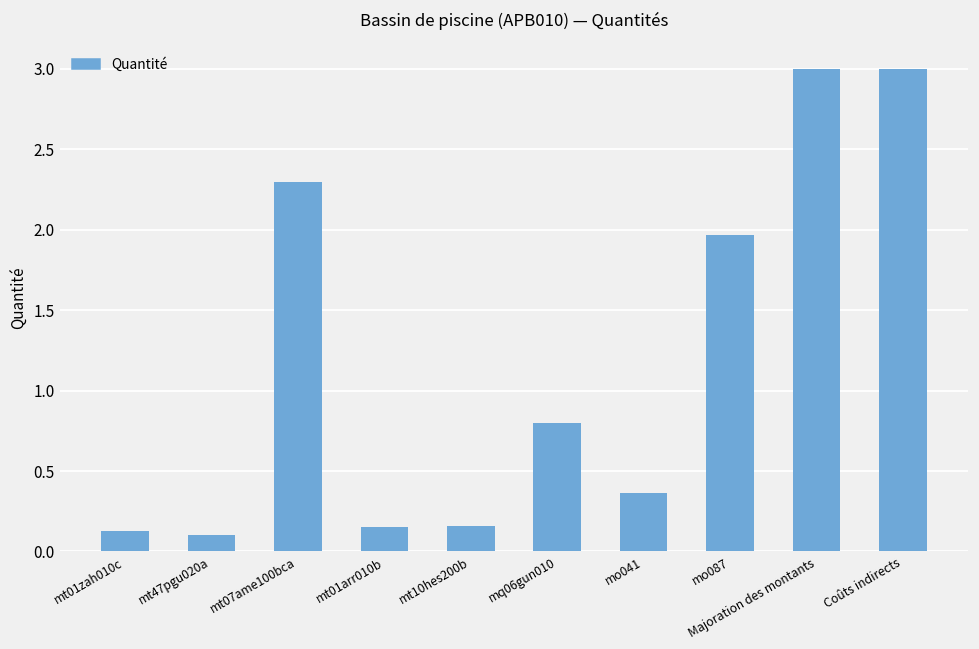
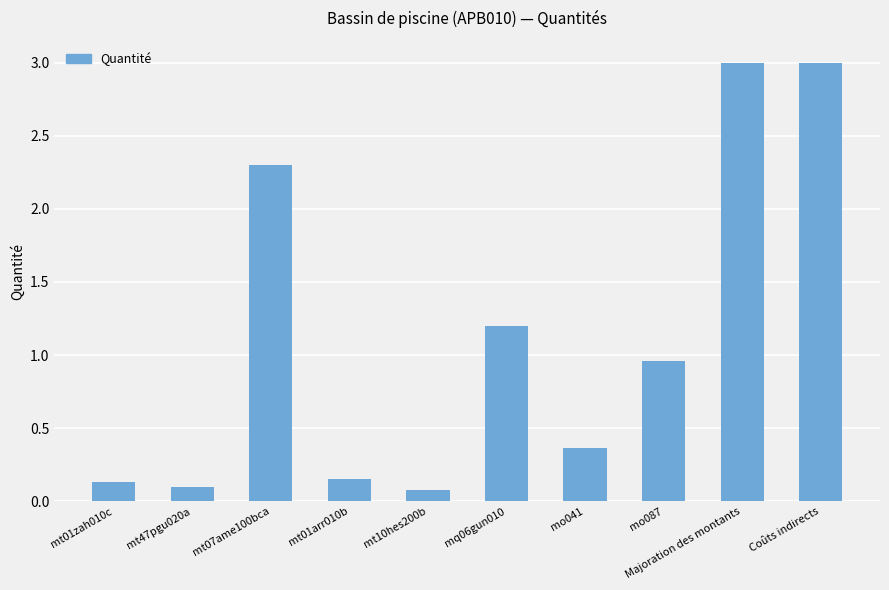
mt10hes200b: 0.16 -> 0.08
mq06gun010: 0.8 -> 1.2
mo087: 1.97 -> 0.96
